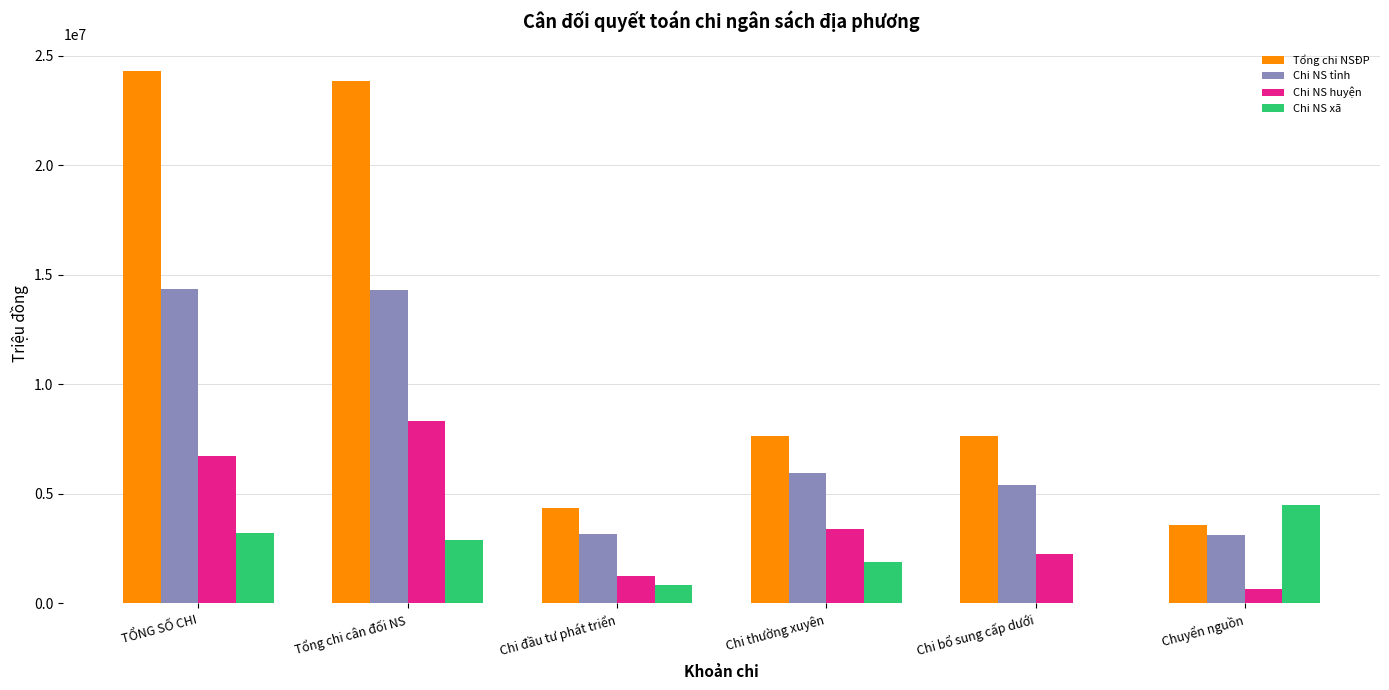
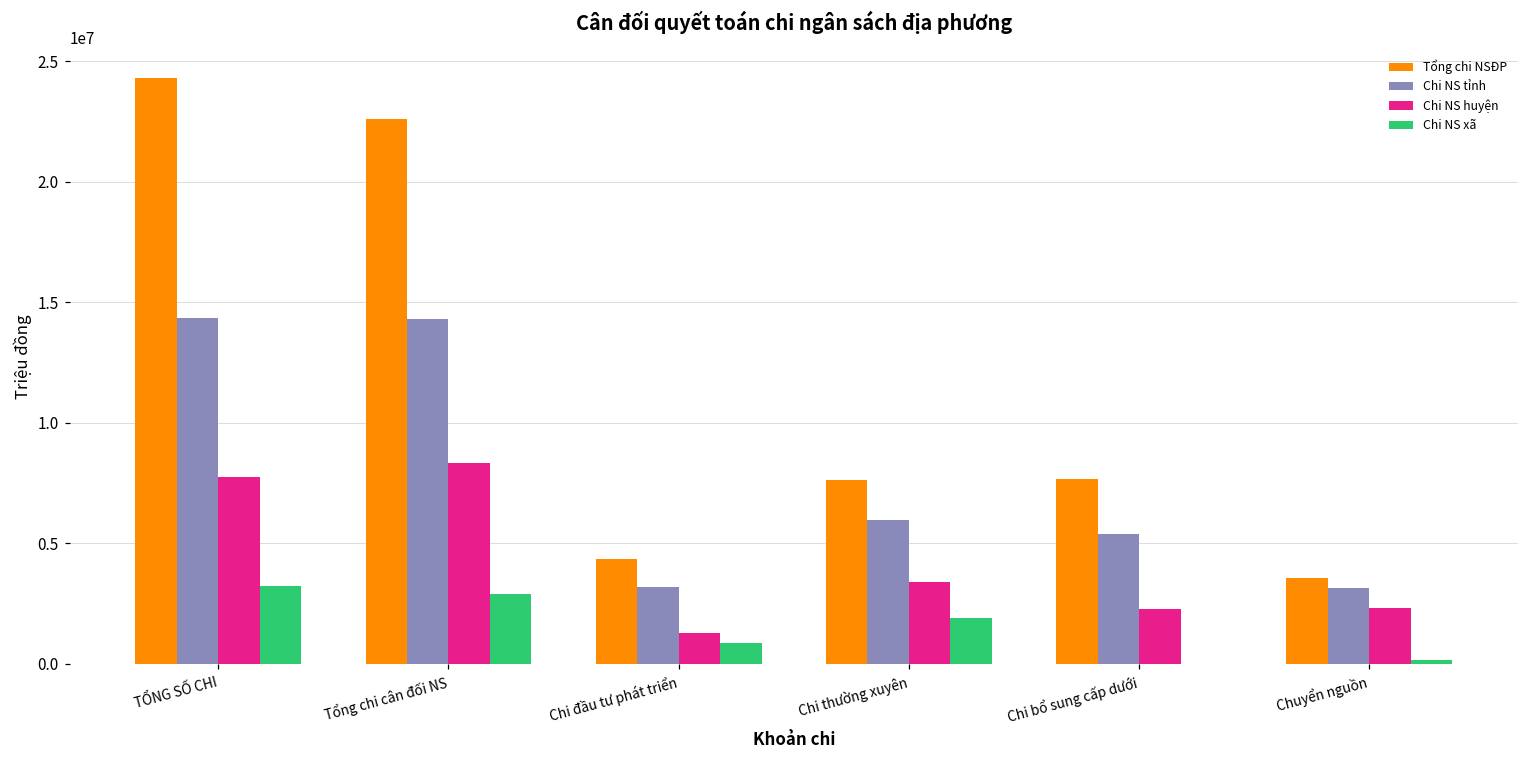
Chi NS huyện, TỔNG SỐ CHI: 6700000 -> 7800000
Tổng chi NSĐP, Tổng chi cân đối NS: 23900000 -> 22600000
Chi NS huyện, Chuyển nguồn: 700000 -> 2300000
Chi NS xã, Chuyển nguồn: 4500000 -> 200000
